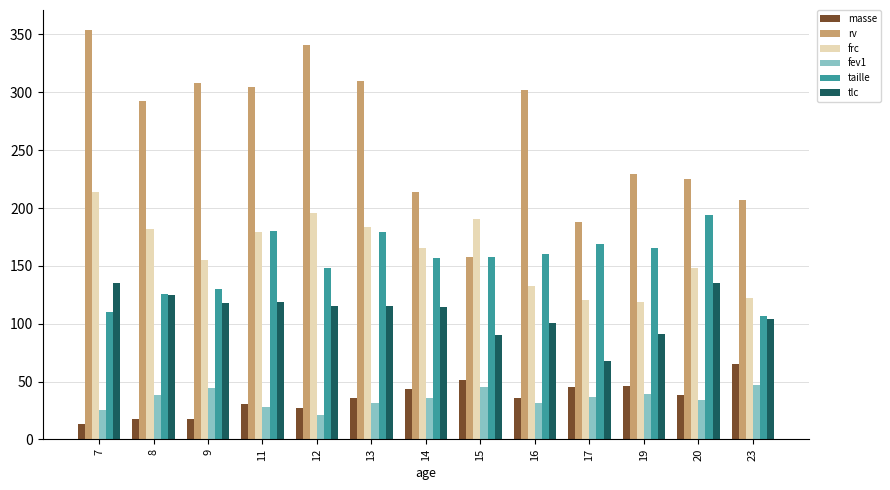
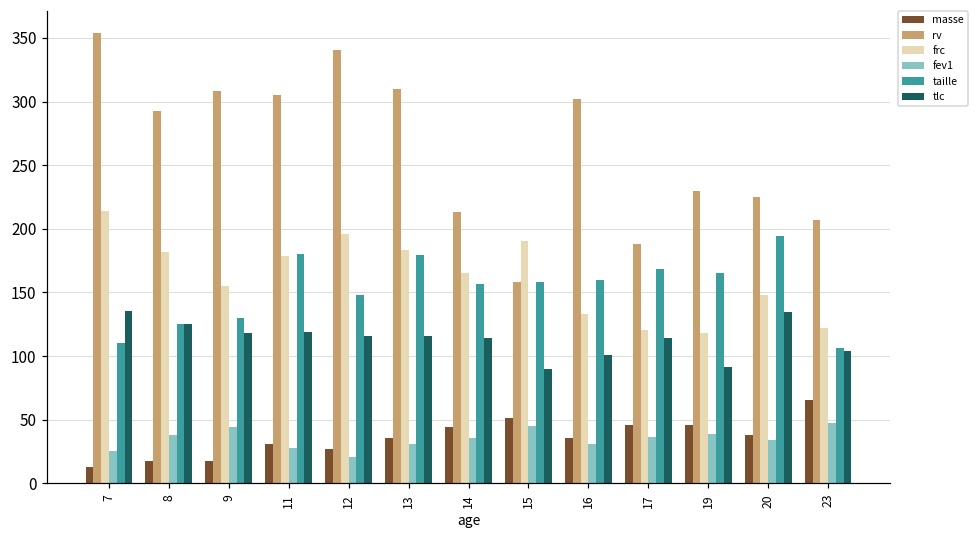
tlc, 17: 68 -> 114
